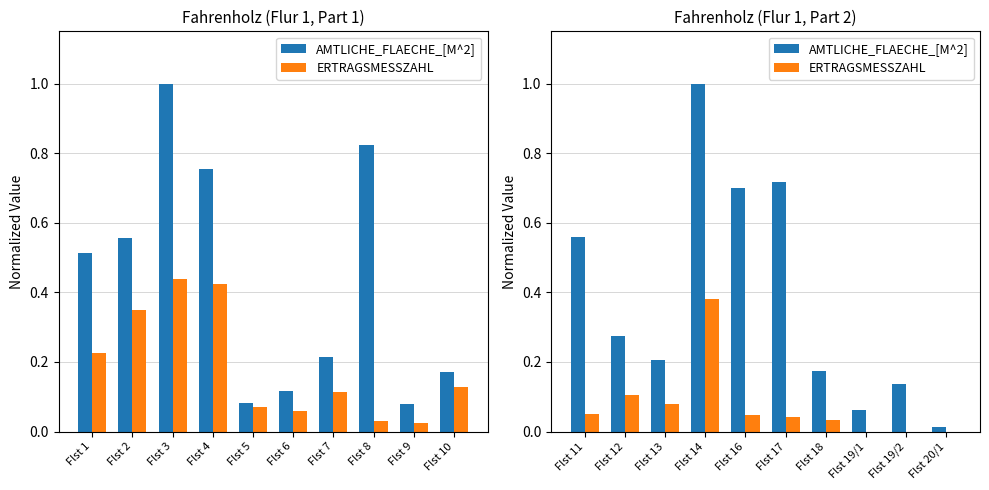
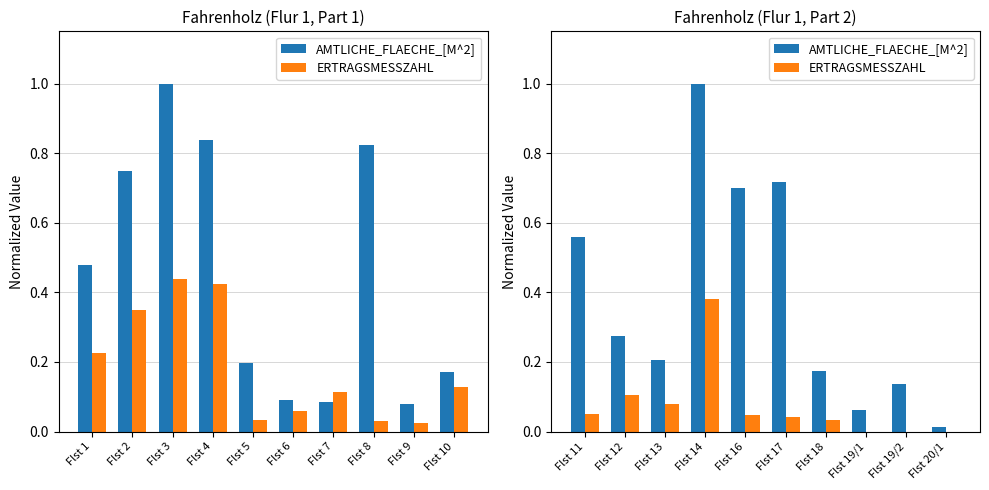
Fahrenholz (Flur 1, Part 1), AMTLICHE_FLAECHE_[M^2], Flst 1: 0.51 -> 0.48
Fahrenholz (Flur 1, Part 1), AMTLICHE_FLAECHE_[M^2], Flst 2: 0.56 -> 0.75
Fahrenholz (Flur 1, Part 1), AMTLICHE_FLAECHE_[M^2], Flst 4: 0.76 -> 0.84
Fahrenholz (Flur 1, Part 1), AMTLICHE_FLAECHE_[M^2], Flst 5: 0.08 -> 0.20
Fahrenholz (Flur 1, Part 1), ERTRAGSMESSZAHL, Flst 5: 0.07 -> 0.03
Fahrenholz (Flur 1, Part 1), AMTLICHE_FLAECHE_[M^2], Flst 6: 0.12 -> 0.09
Fahrenholz (Flur 1, Part 1), AMTLICHE_FLAECHE_[M^2], Flst 7: 0.21 -> 0.09
